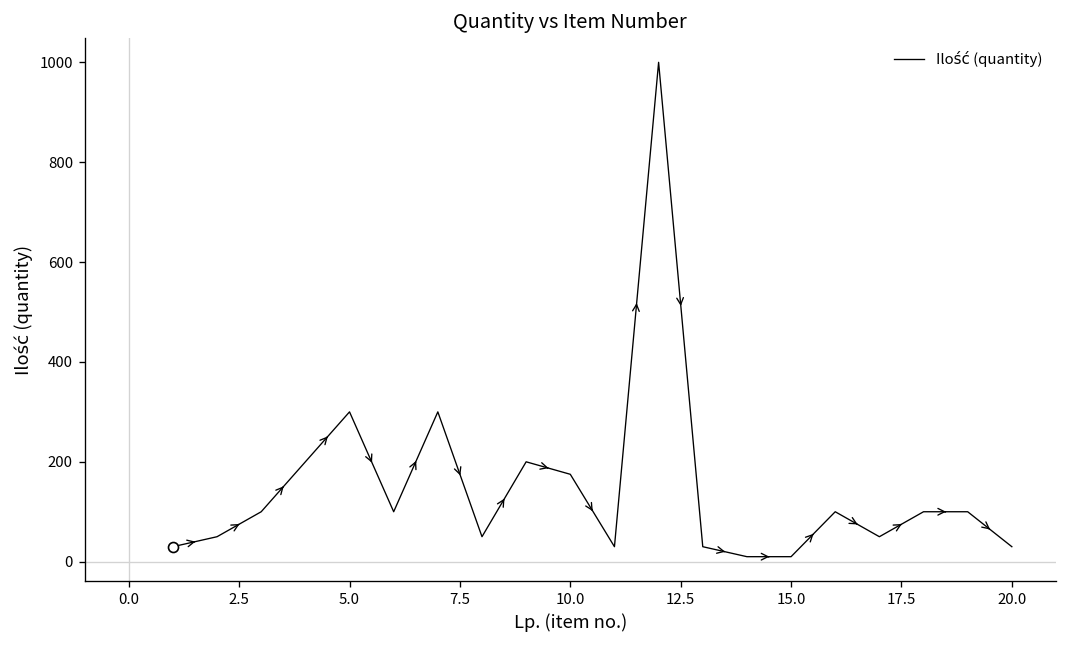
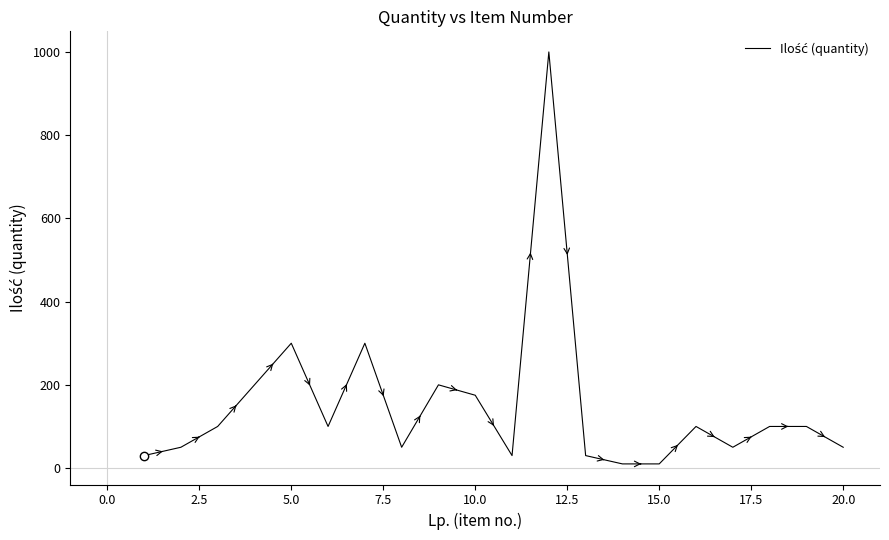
Ilość (quantity), 20.0: 30 -> 50
